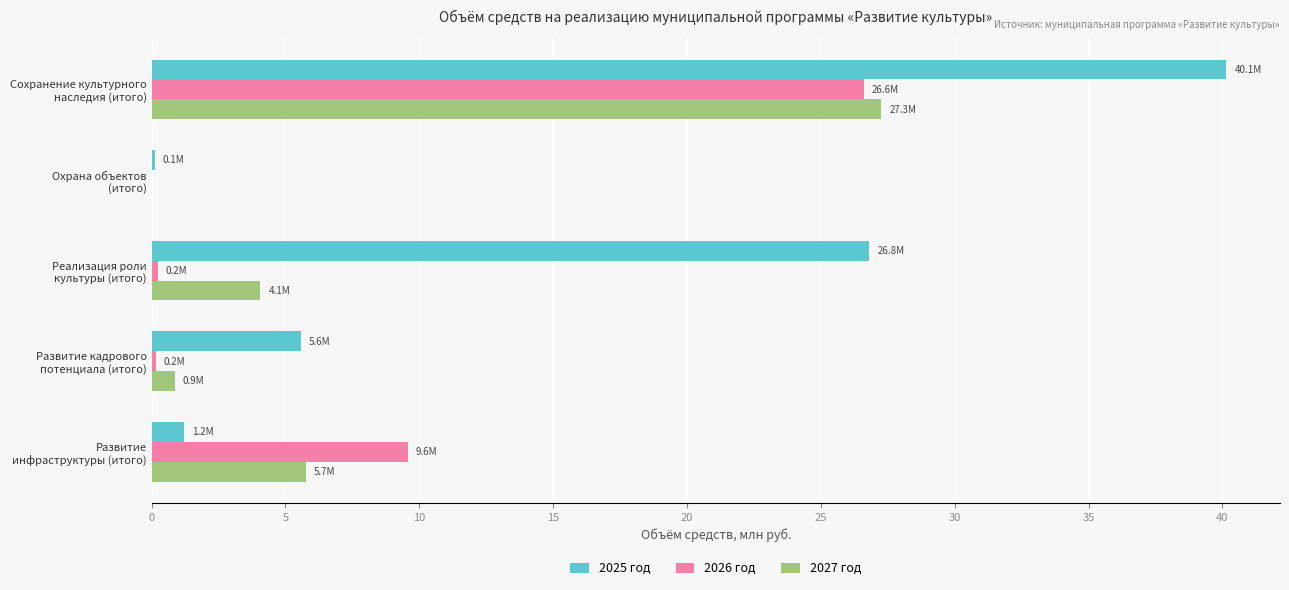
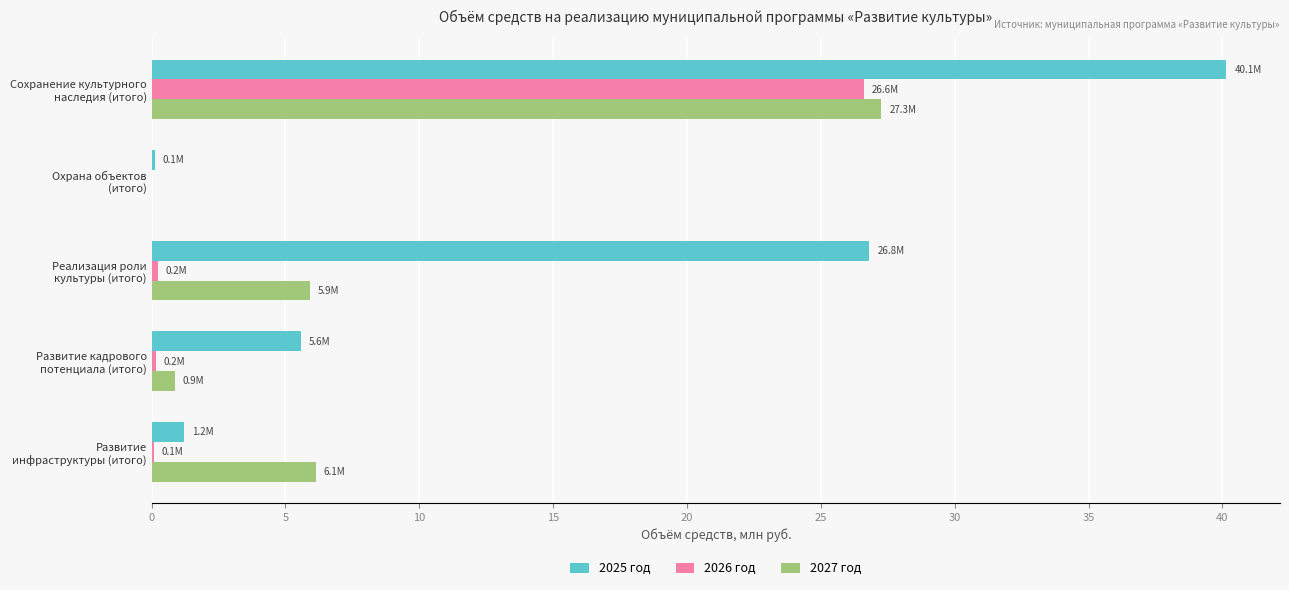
2027 год, Реализация роли культуры (итого): 4.1M -> 5.9M
2026 год, Развитие инфраструктуры (итого): 9.6M -> 0.1M
2027 год, Развитие инфраструктуры (итого): 5.7M -> 6.1M
